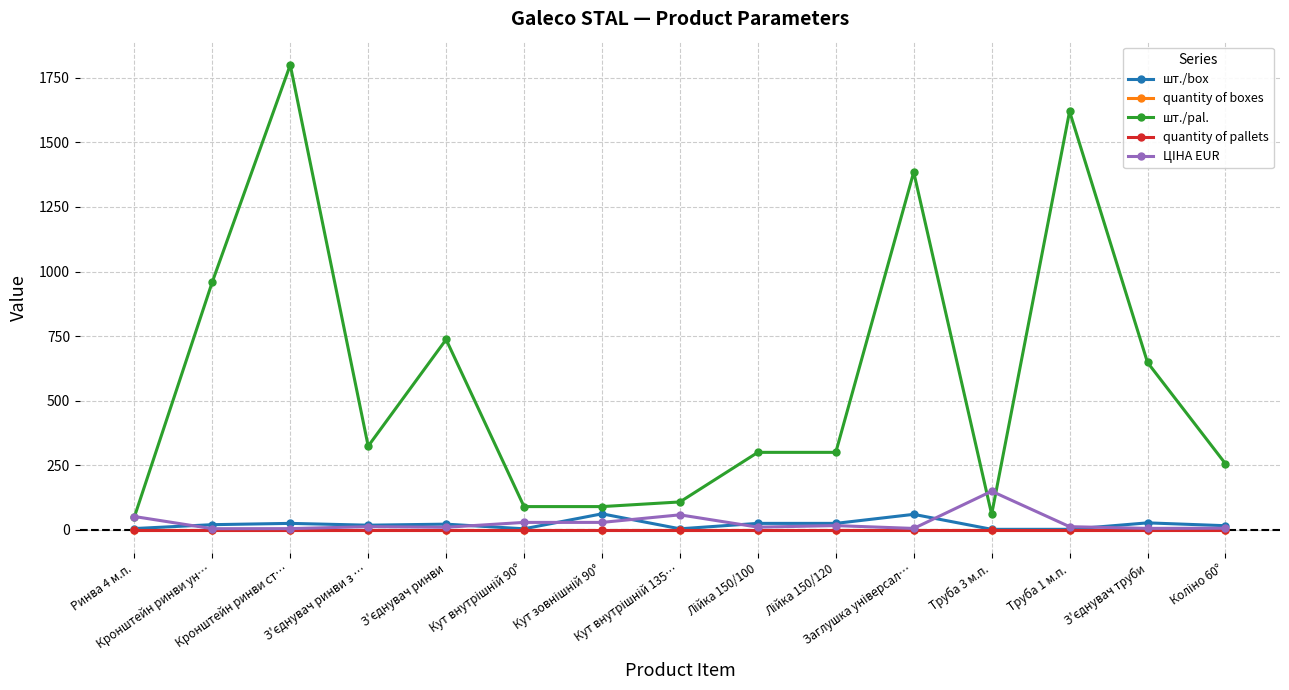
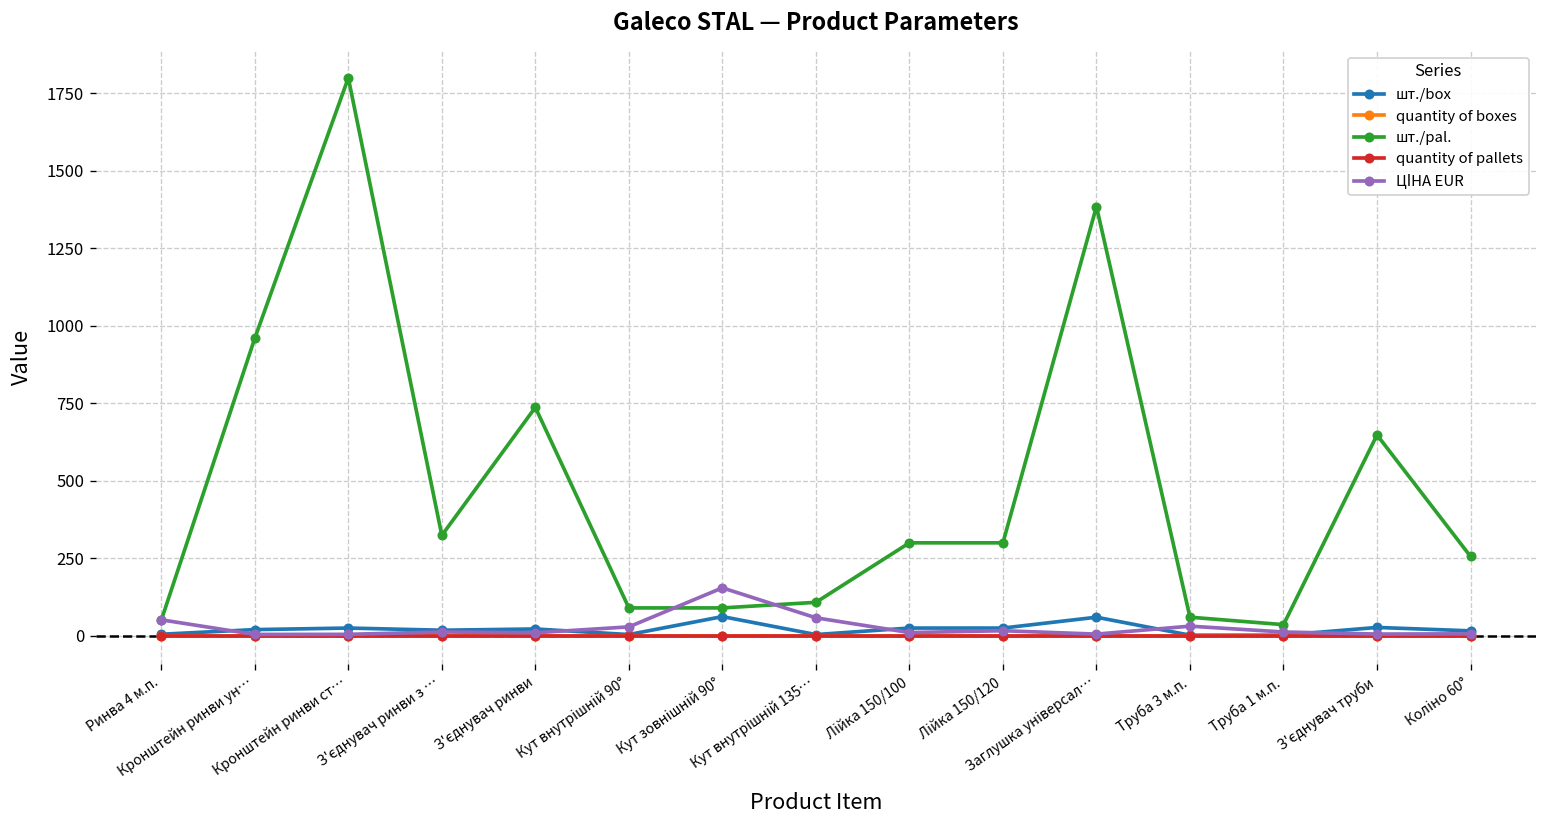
ЦІНА EUR, Кут зовнішній 90°: 30 -> 150
ЦІНА EUR, Труба 3 м.п.: 150 -> 30
шт./pal., Труба 1 м.п.: 1620 -> 40
